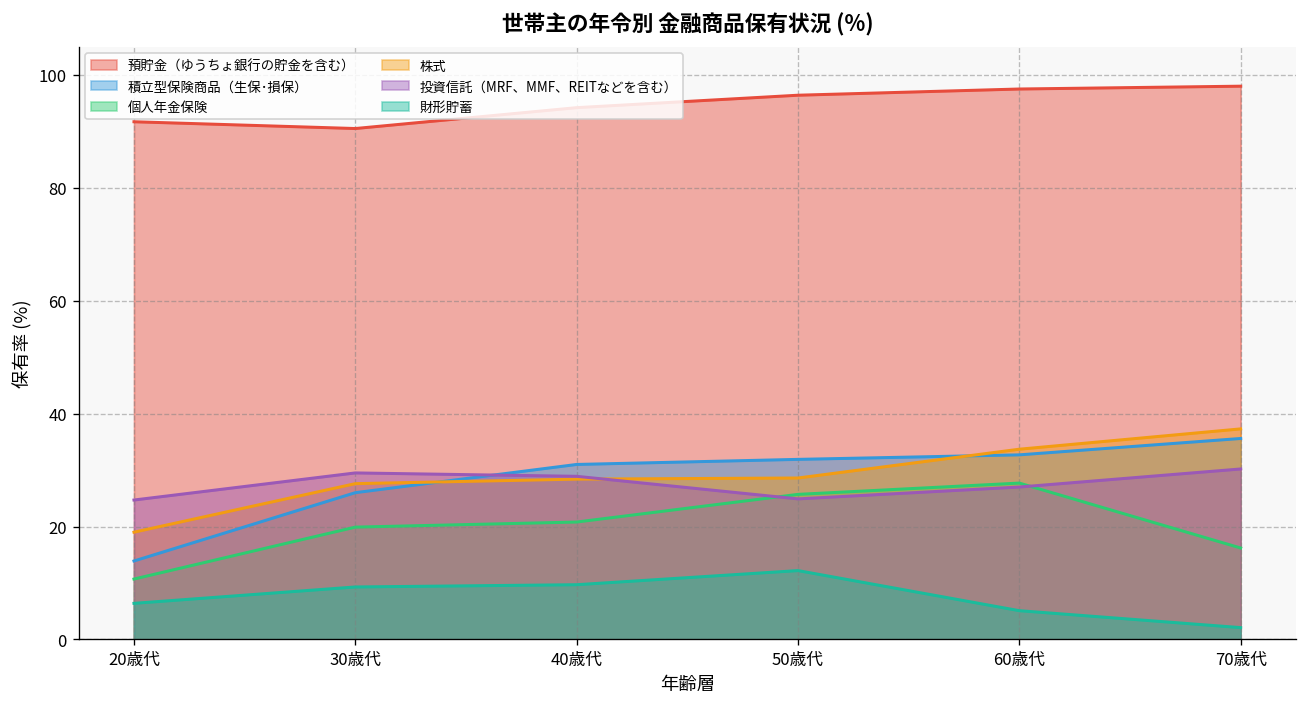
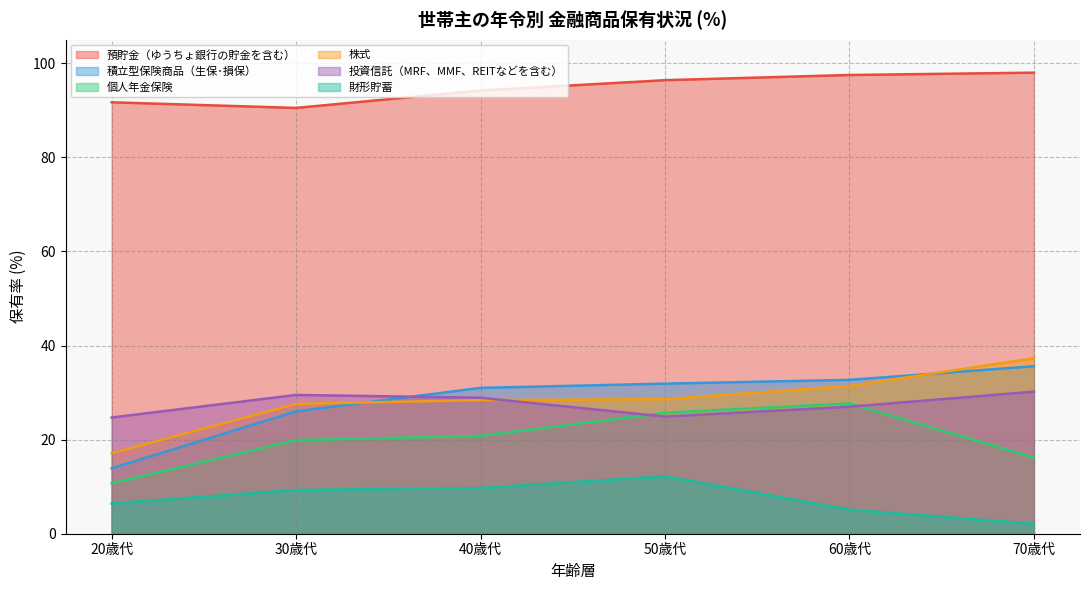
株式, 20歳代: 19 -> 17
株式, 60歳代: 34 -> 31
